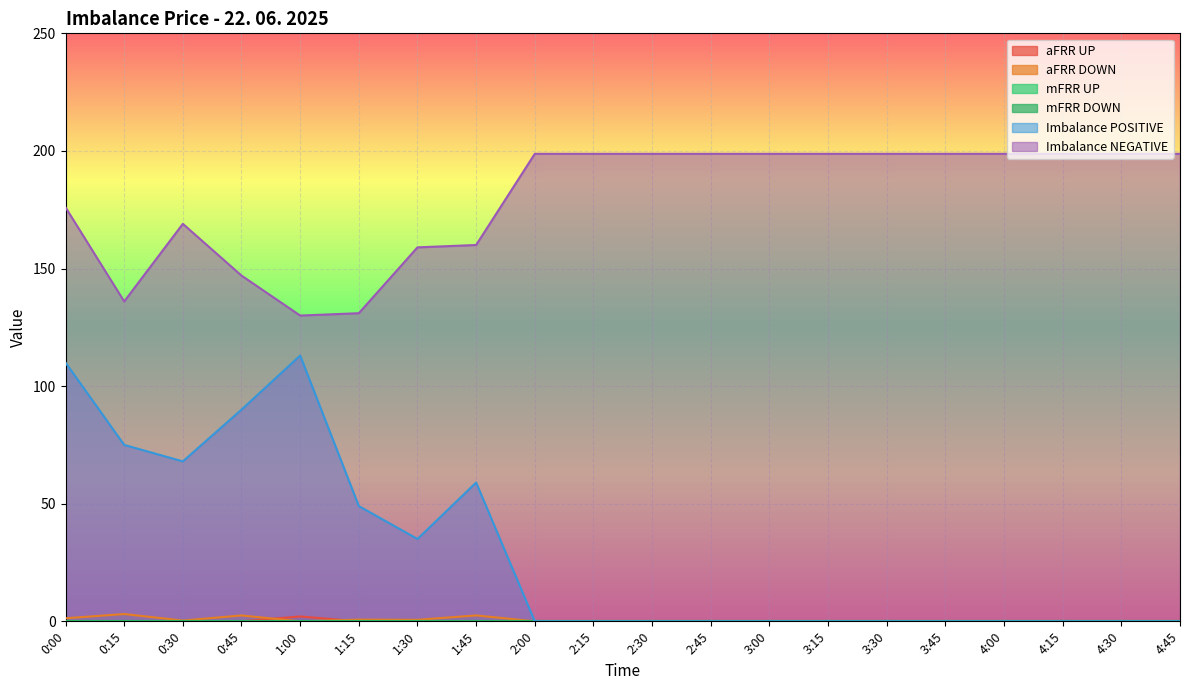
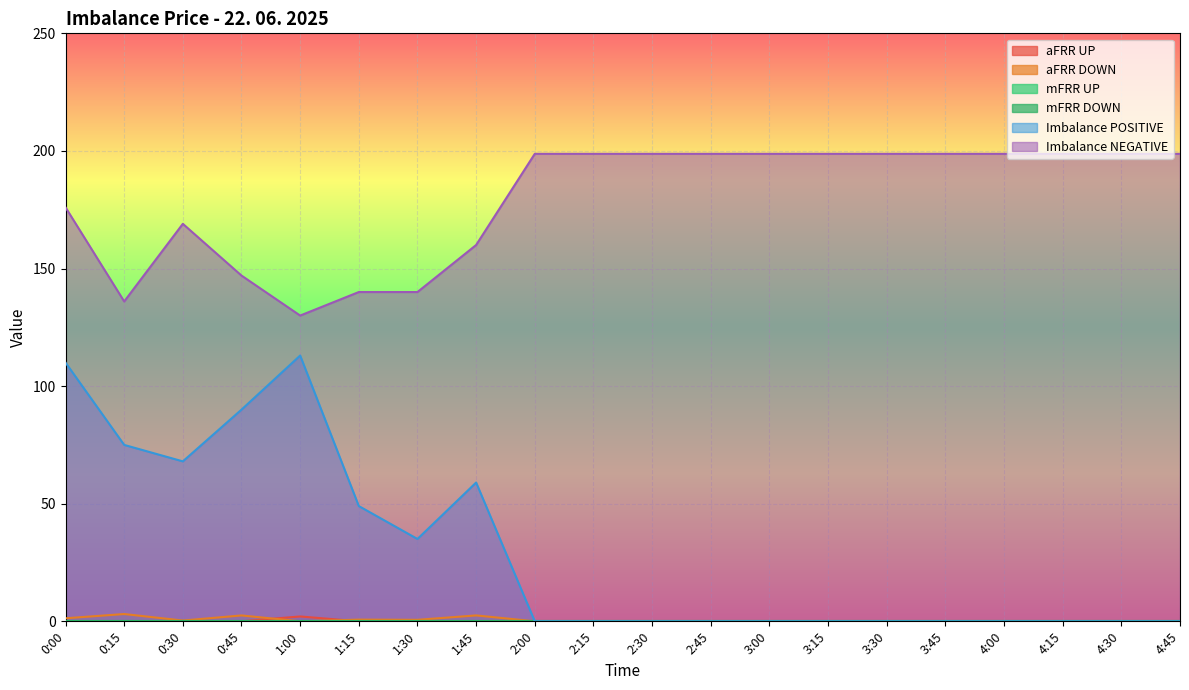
Imbalance NEGATIVE, 1:15: 131 -> 140
Imbalance NEGATIVE, 1:30: 159 -> 140
